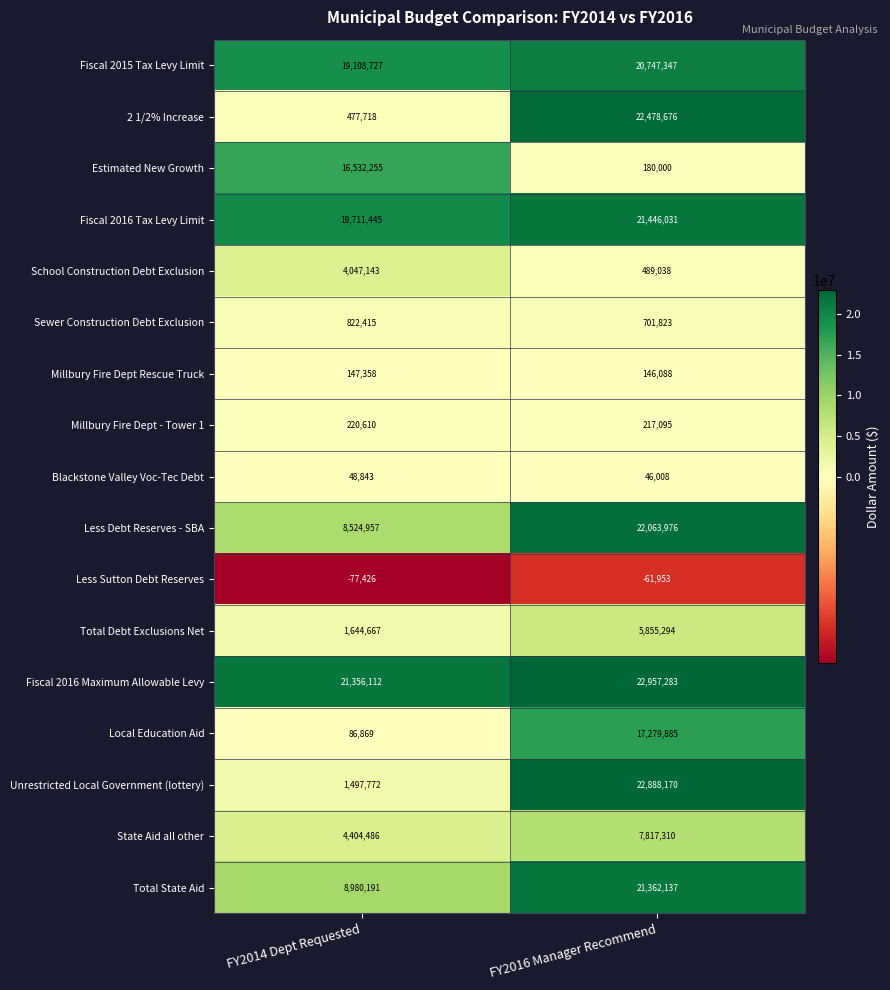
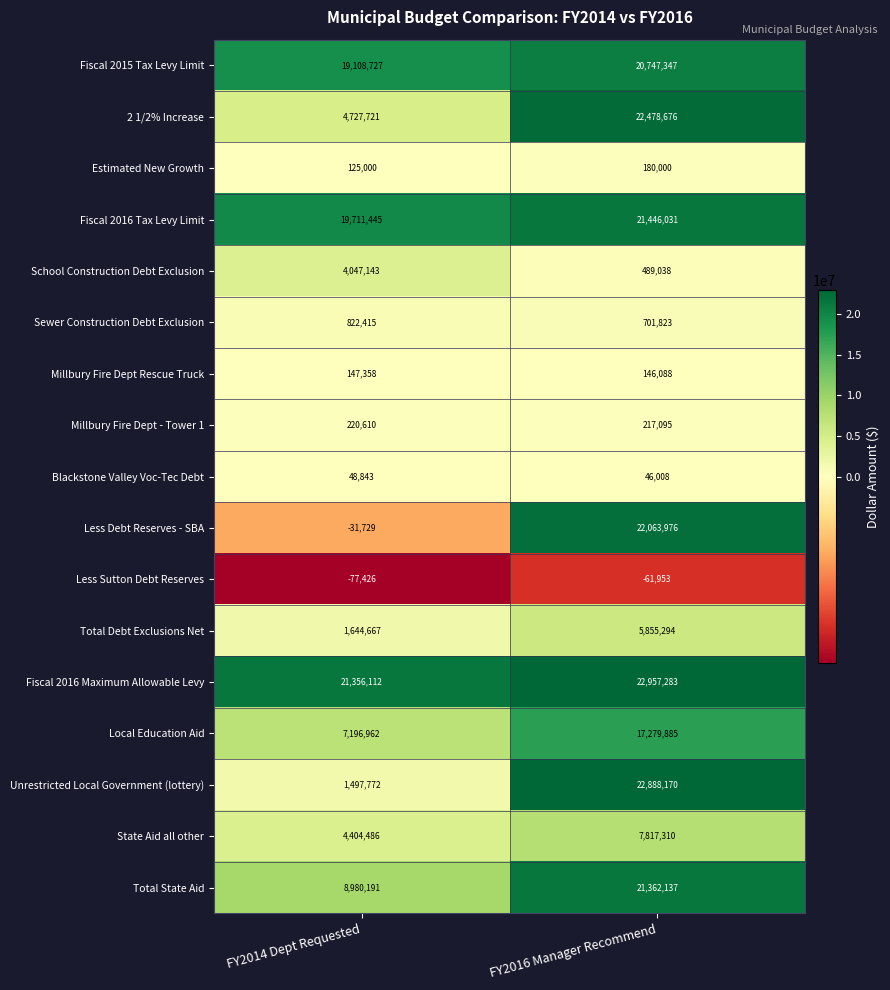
2 1/2% Increase, FY2014 Dept Requested: 477,718 -> 4,727,721
Estimated New Growth, FY2014 Dept Requested: 16,532,255 -> 125,000
Less Debt Reserves - SBA, FY2014 Dept Requested: 8,524,957 -> -31,729
Local Education Aid, FY2014 Dept Requested: 86,869 -> 7,196,962
